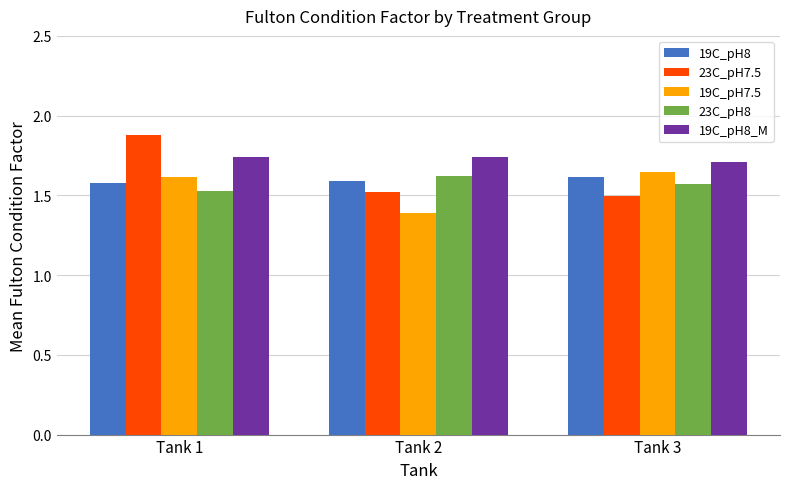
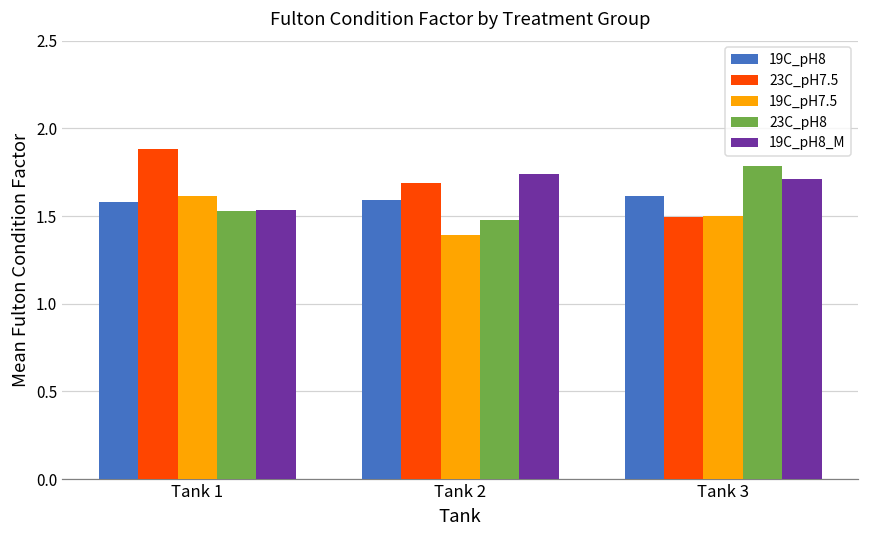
19C_pH8_M, Tank 1: 1.74 -> 1.53
23C_pH7.5, Tank 2: 1.52 -> 1.69
23C_pH8, Tank 2: 1.62 -> 1.48
19C_pH7.5, Tank 3: 1.65 -> 1.50
23C_pH8, Tank 3: 1.57 -> 1.78
